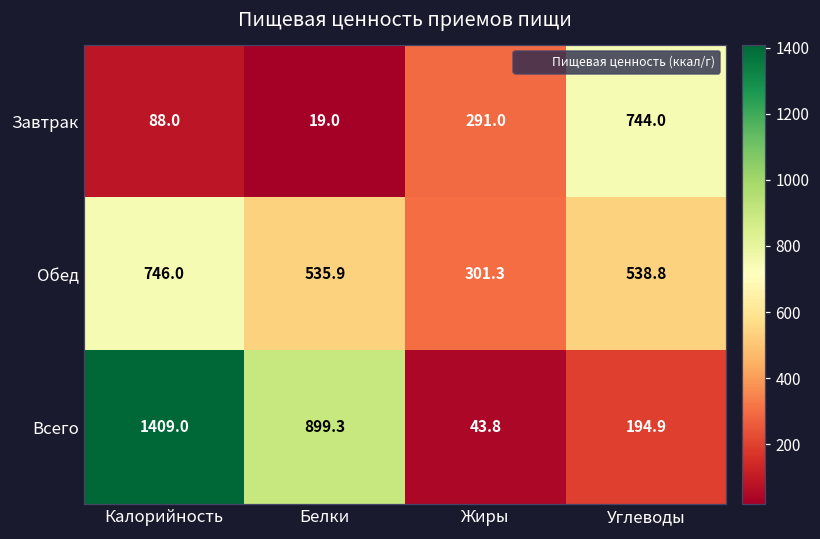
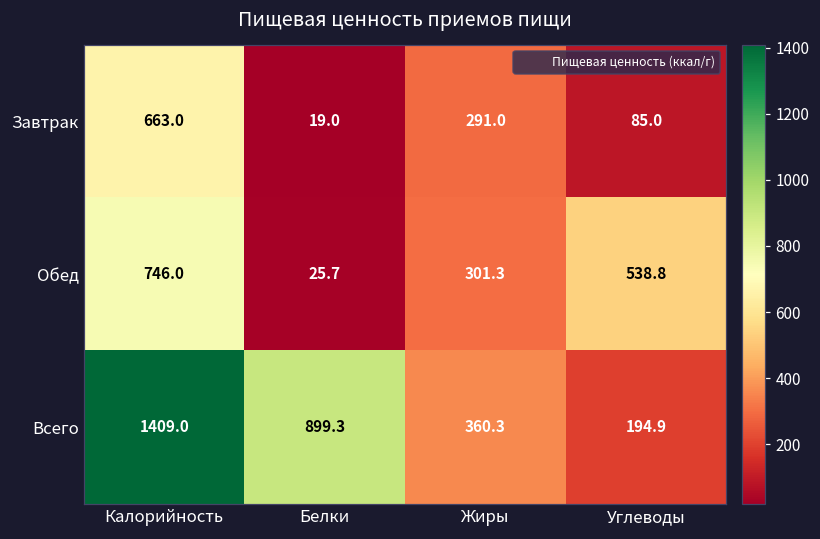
Завтрак, Калорийность: 88.0 -> 663.0
Завтрак, Углеводы: 744.0 -> 85.0
Обед, Белки: 535.9 -> 25.7
Всего, Жиры: 43.8 -> 360.3
